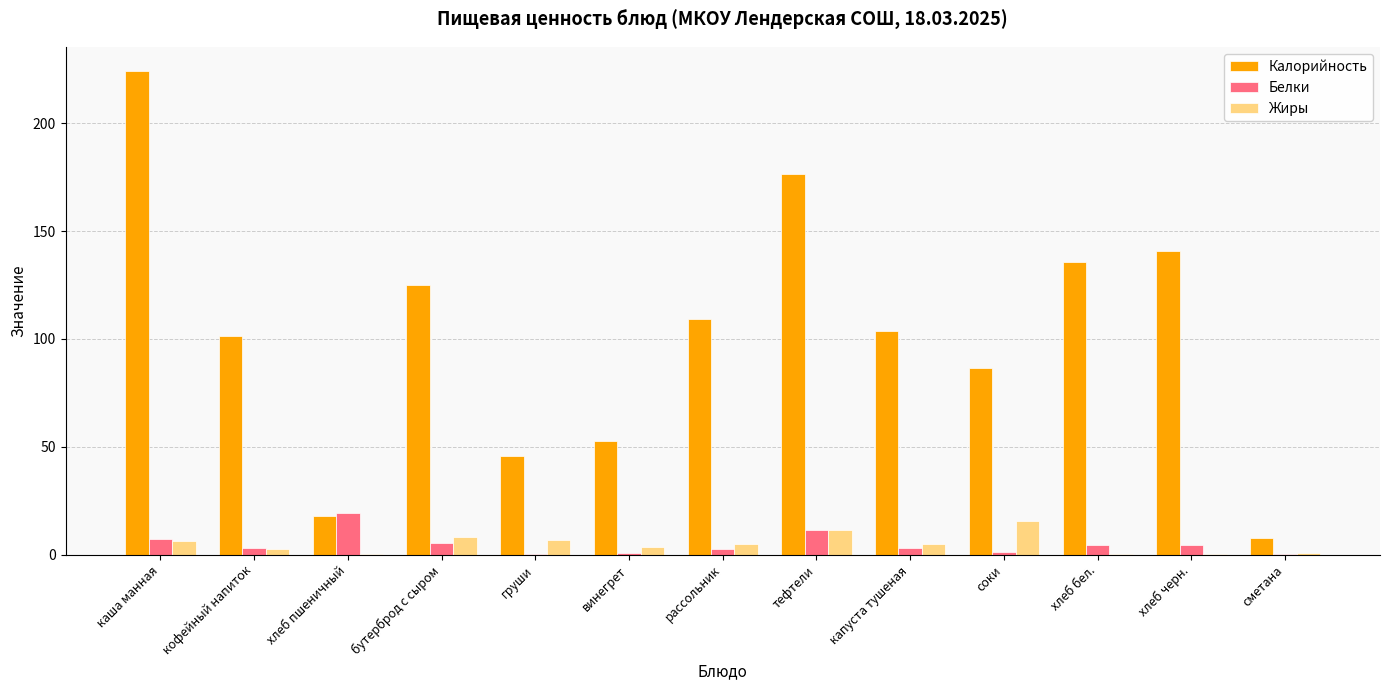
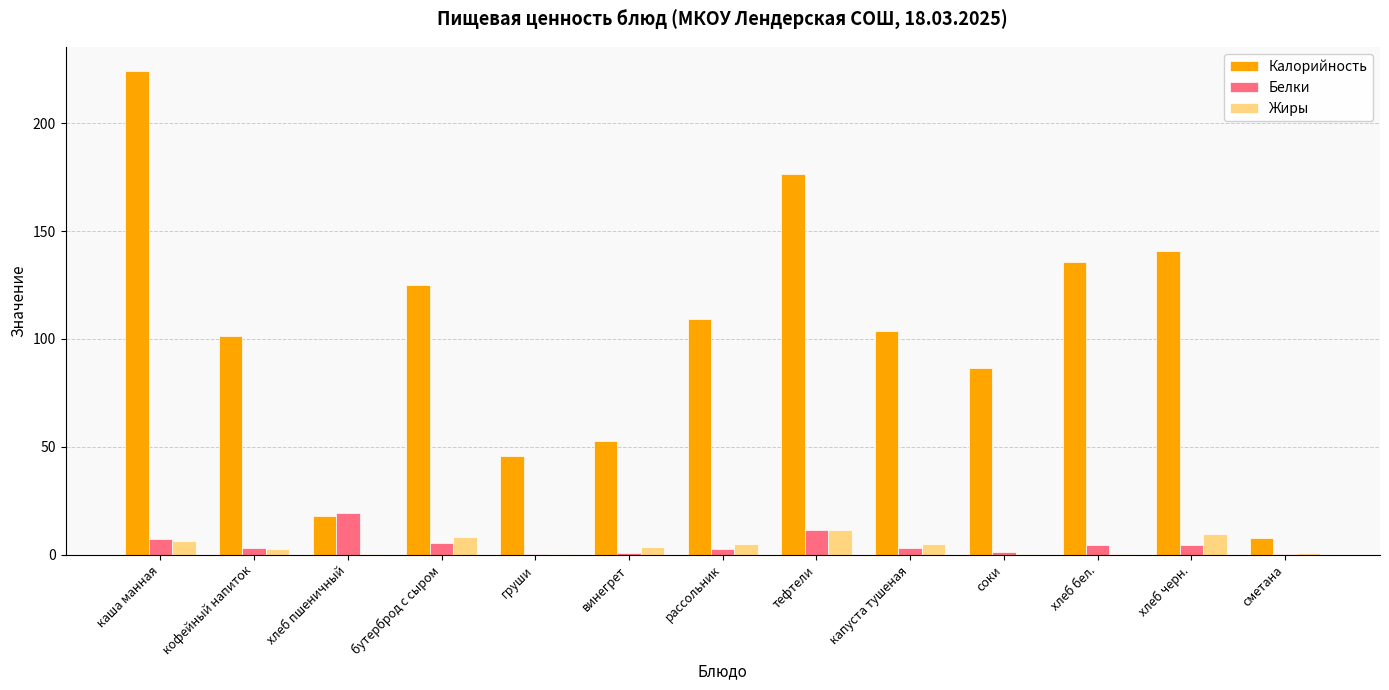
Жиры, груши: 7 -> 0
Жиры, соки: 16 -> 0
Жиры, хлеб черн.: 1 -> 10
